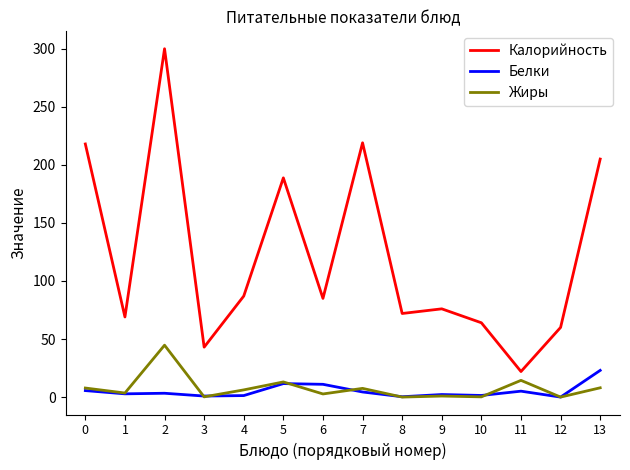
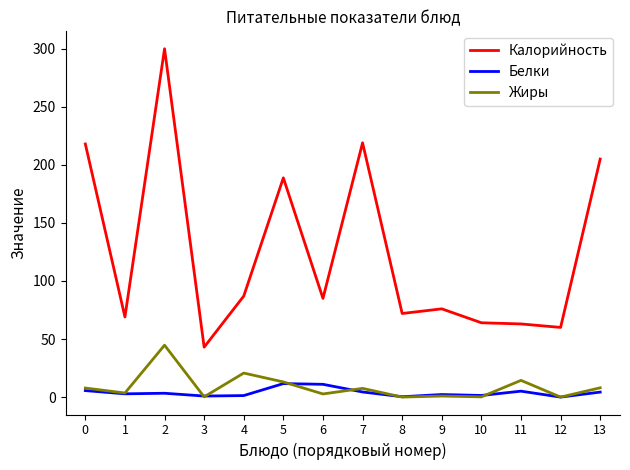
Жиры, 4: 6 -> 21
Калорийность, 11: 22 -> 63
Белки, 13: 23 -> 4
